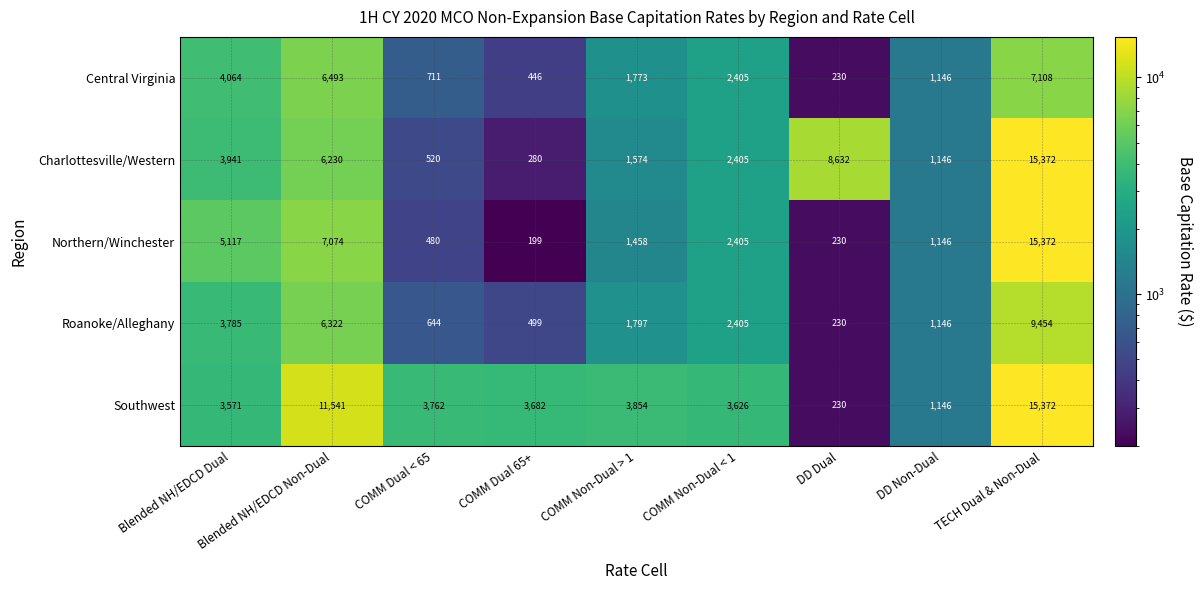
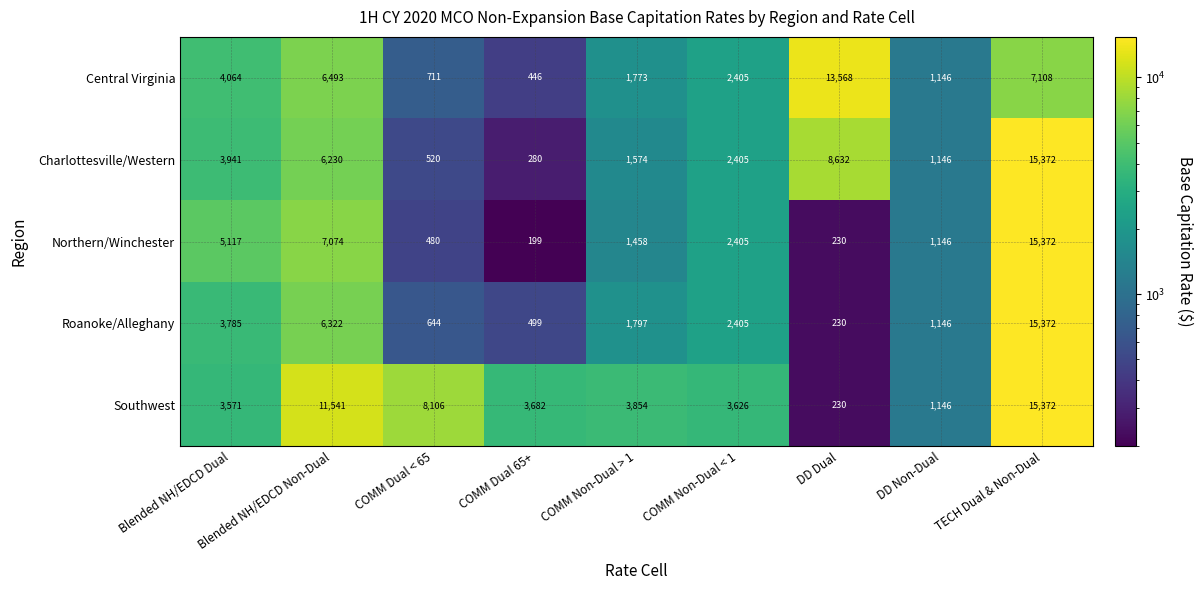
Central Virginia, DD Dual: 230 -> 13,568
Roanoke/Alleghany, TECH Dual & Non-Dual: 9,454 -> 15,372
Southwest, COMM Dual < 65: 3,762 -> 8,106
